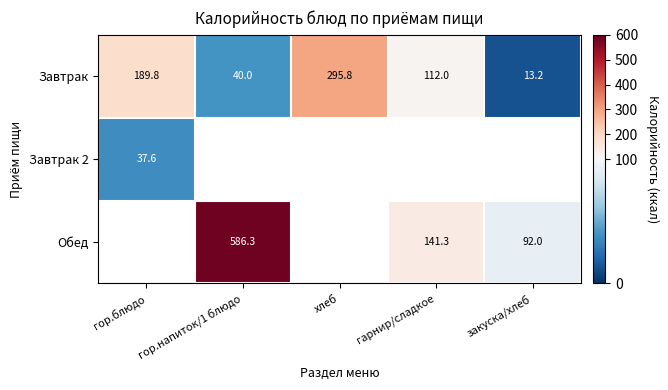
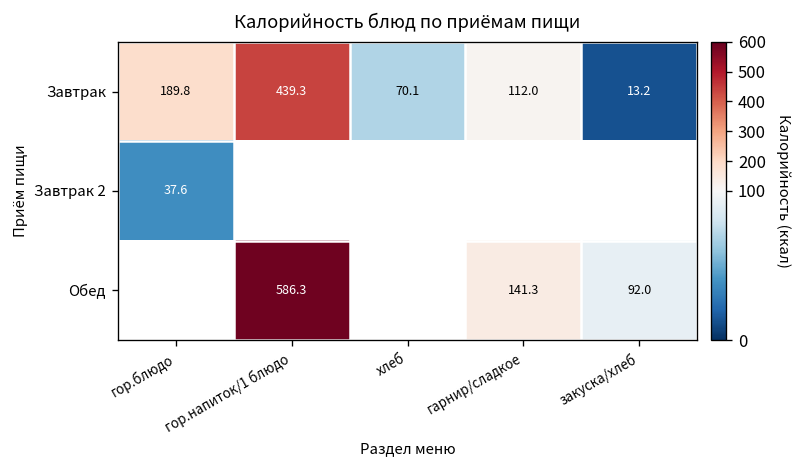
Завтрак, гор.напиток/1 блюдо: 40.0 -> 439.3
Завтрак, хлеб: 295.8 -> 70.1
